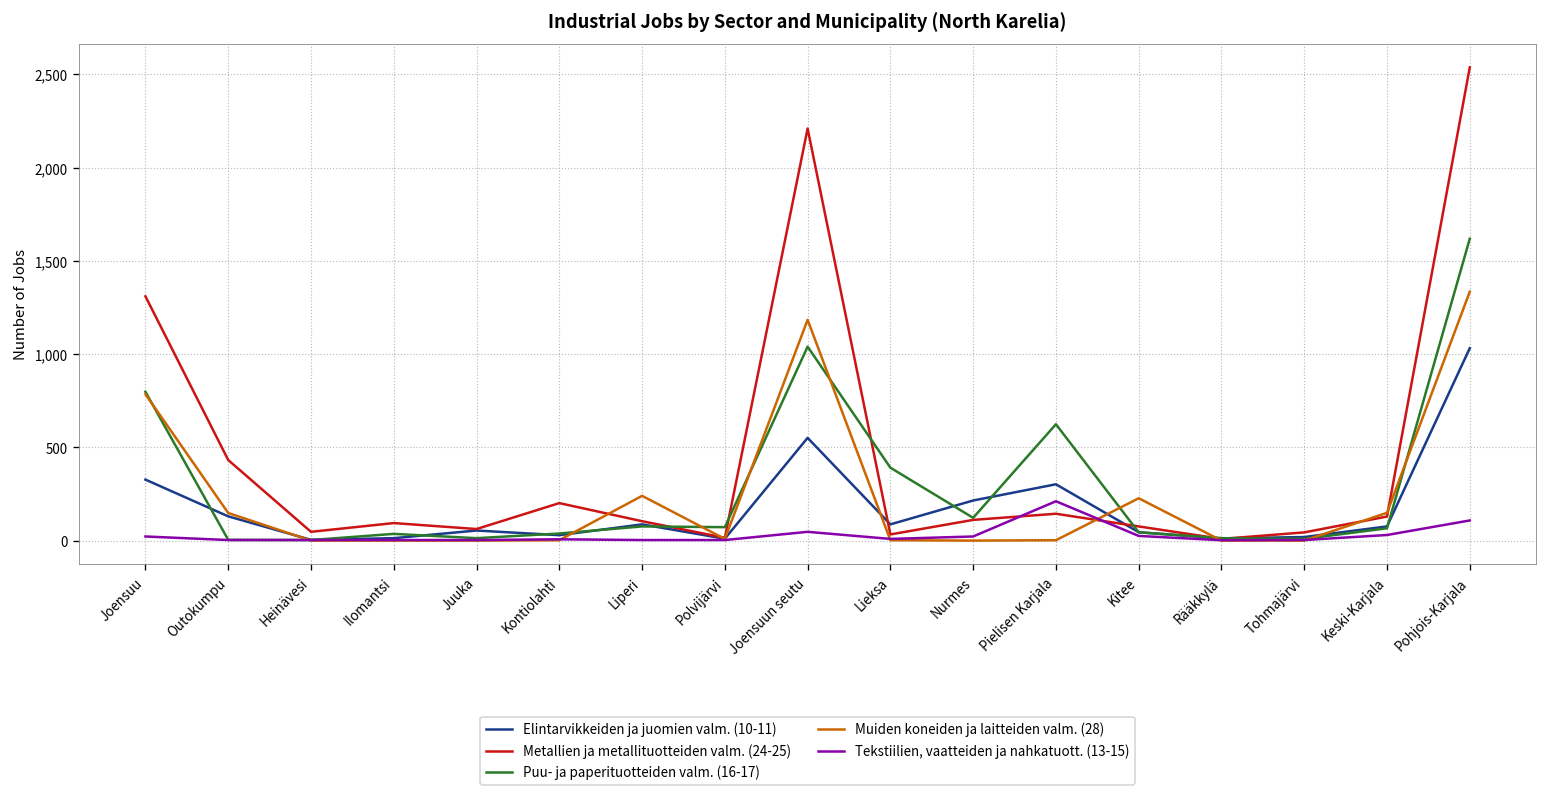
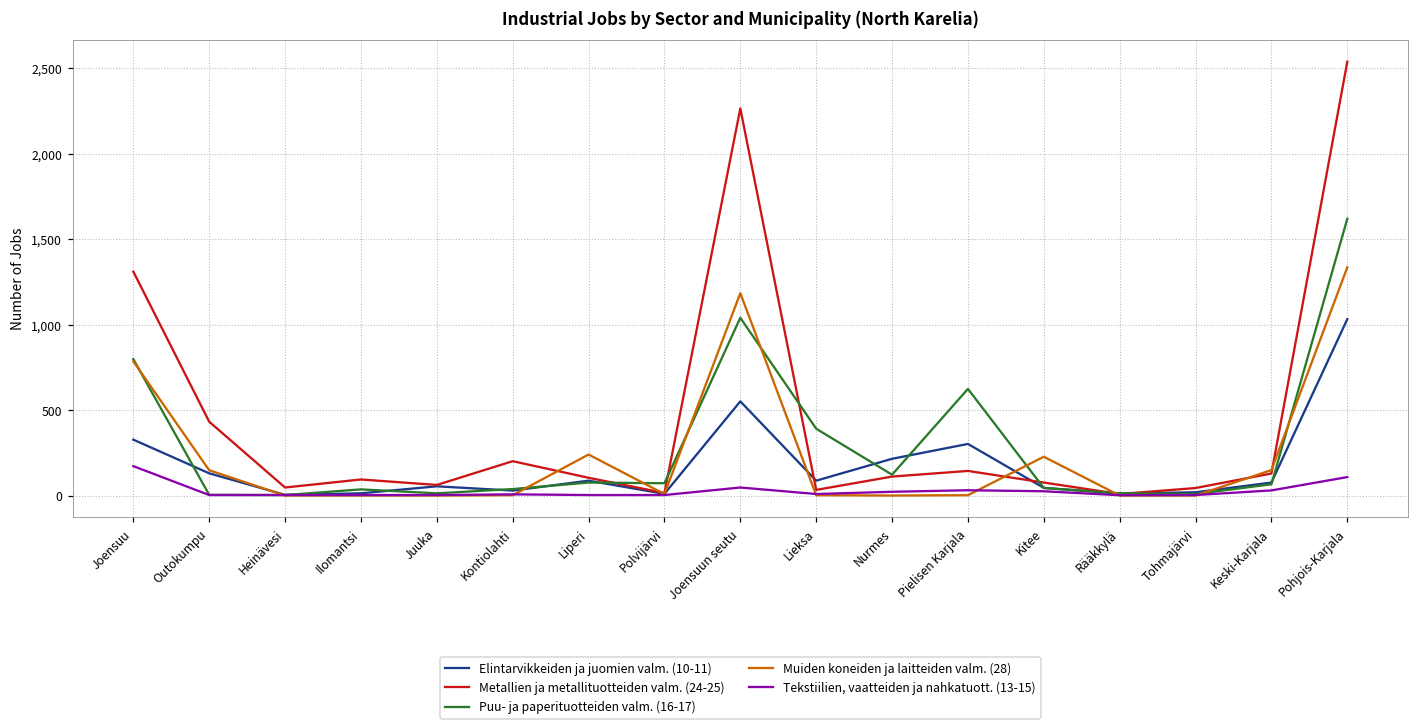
Tekstiilien, vaatteiden ja nahkatuott. (13-15), Joensuu: 20 -> 170
Metallien ja metallituotteiden valm. (24-25), Joensuun seutu: 2,210 -> 2,270
Tekstiilien, vaatteiden ja nahkatuott. (13-15), Pielisen Karjala: 210 -> 30
